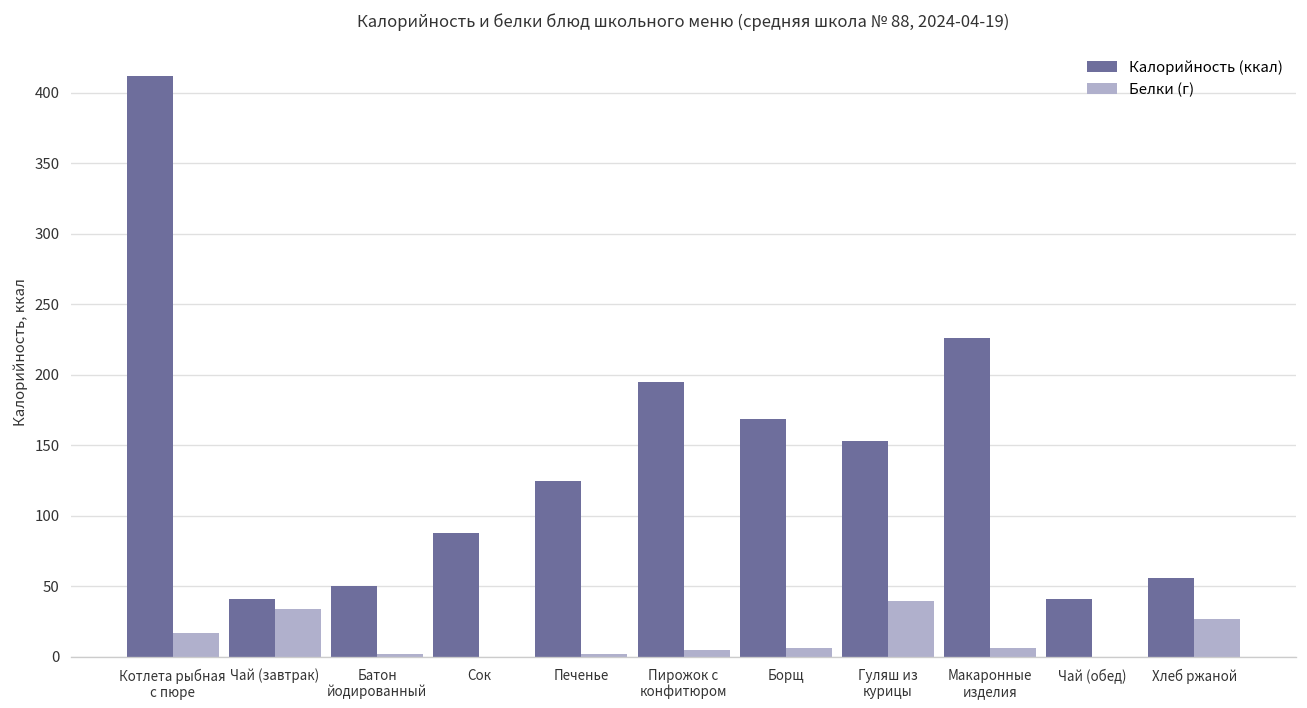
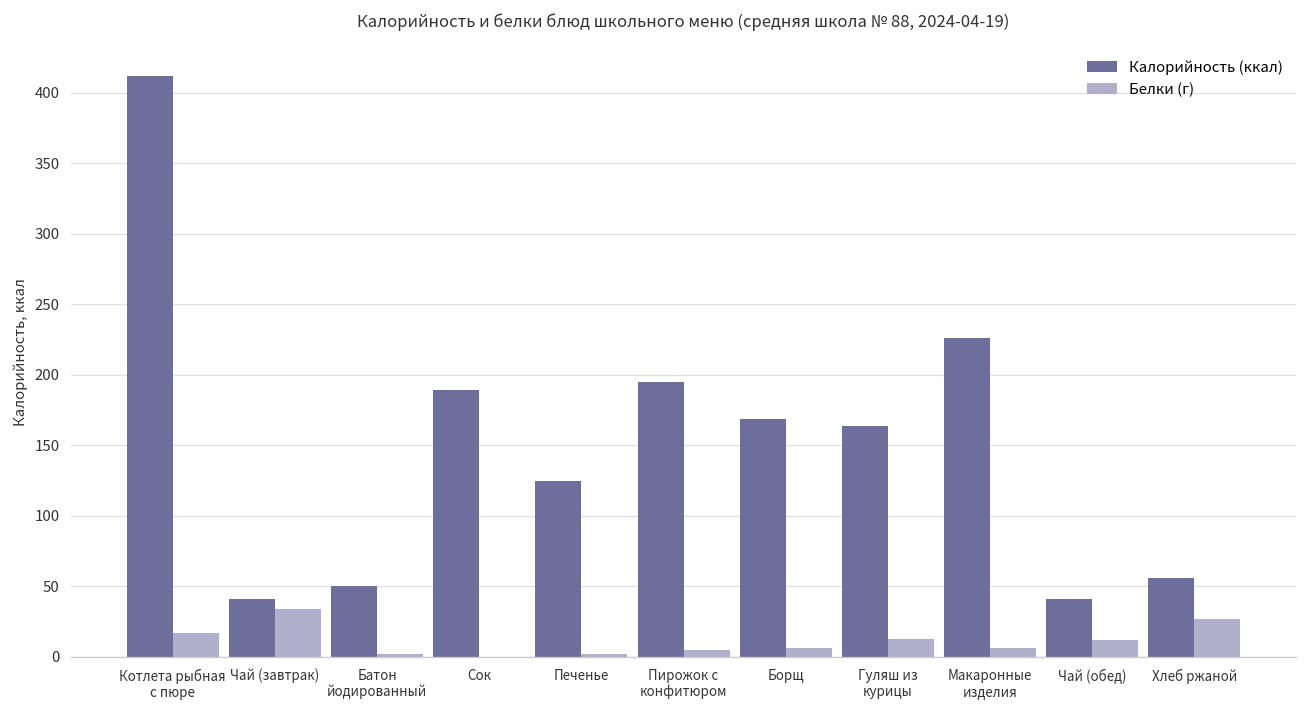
Калорийность (ккал), Сок: 88 -> 189
Калорийность (ккал), Гуляш из курицы: 153 -> 164
Белки (г), Гуляш из курицы: 40 -> 13
Белки (г), Чай (обед): 0 -> 12
